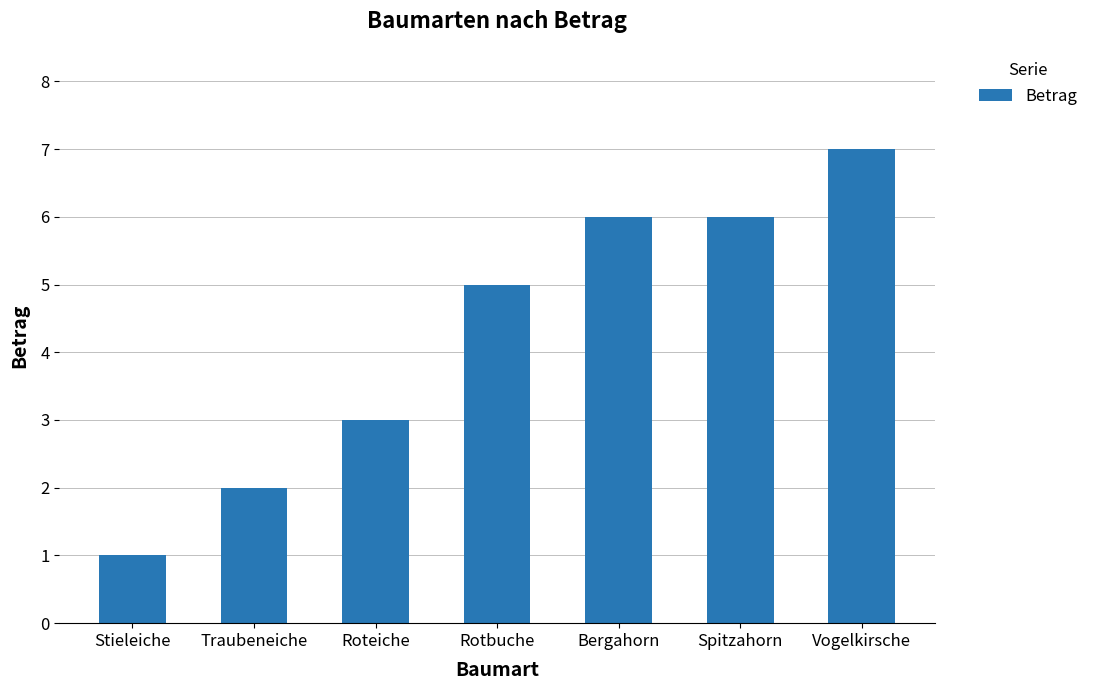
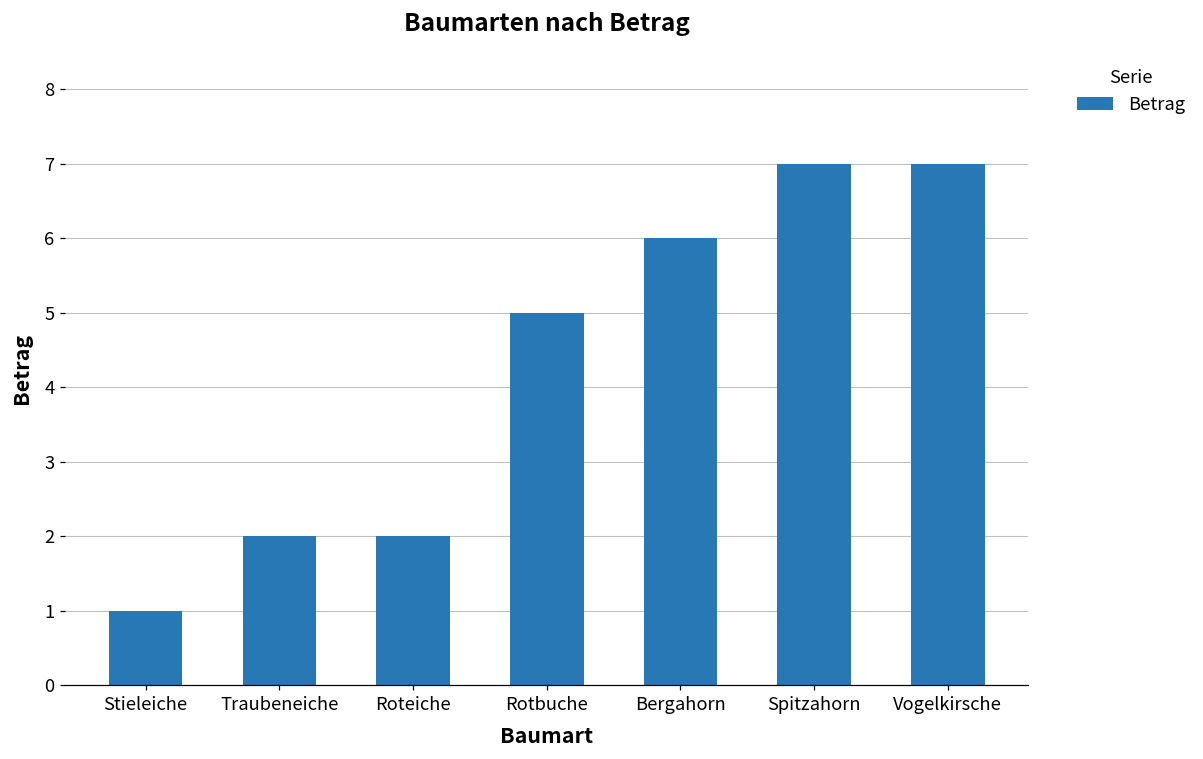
Roteiche: 3 -> 2
Spitzahorn: 6 -> 7
